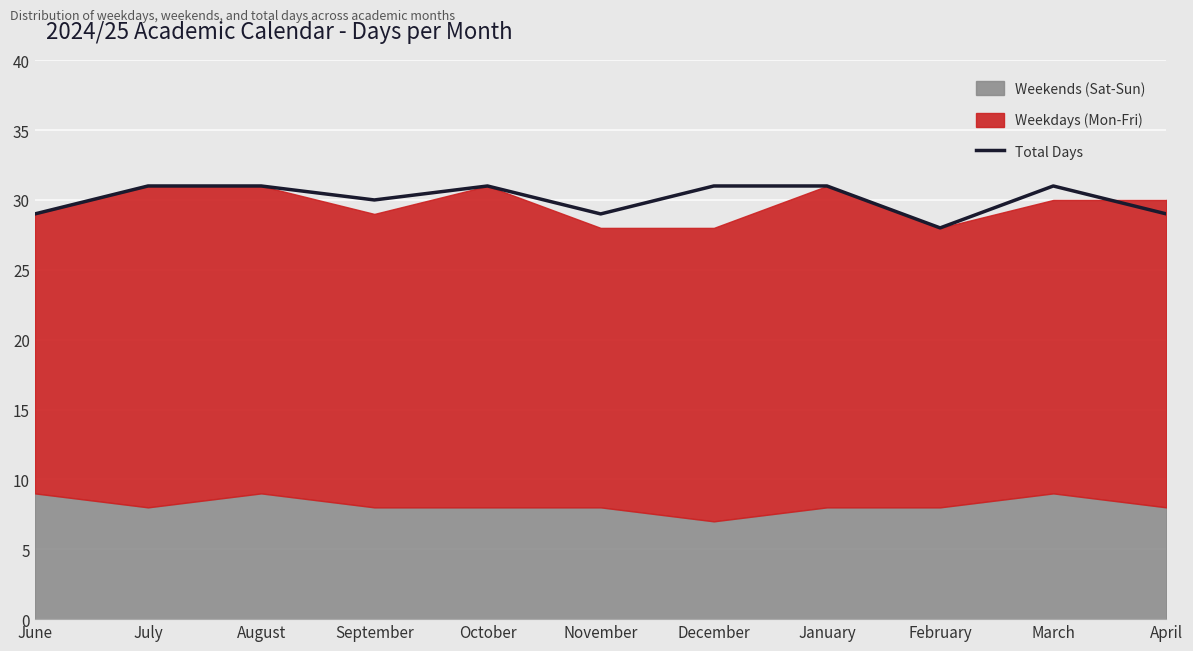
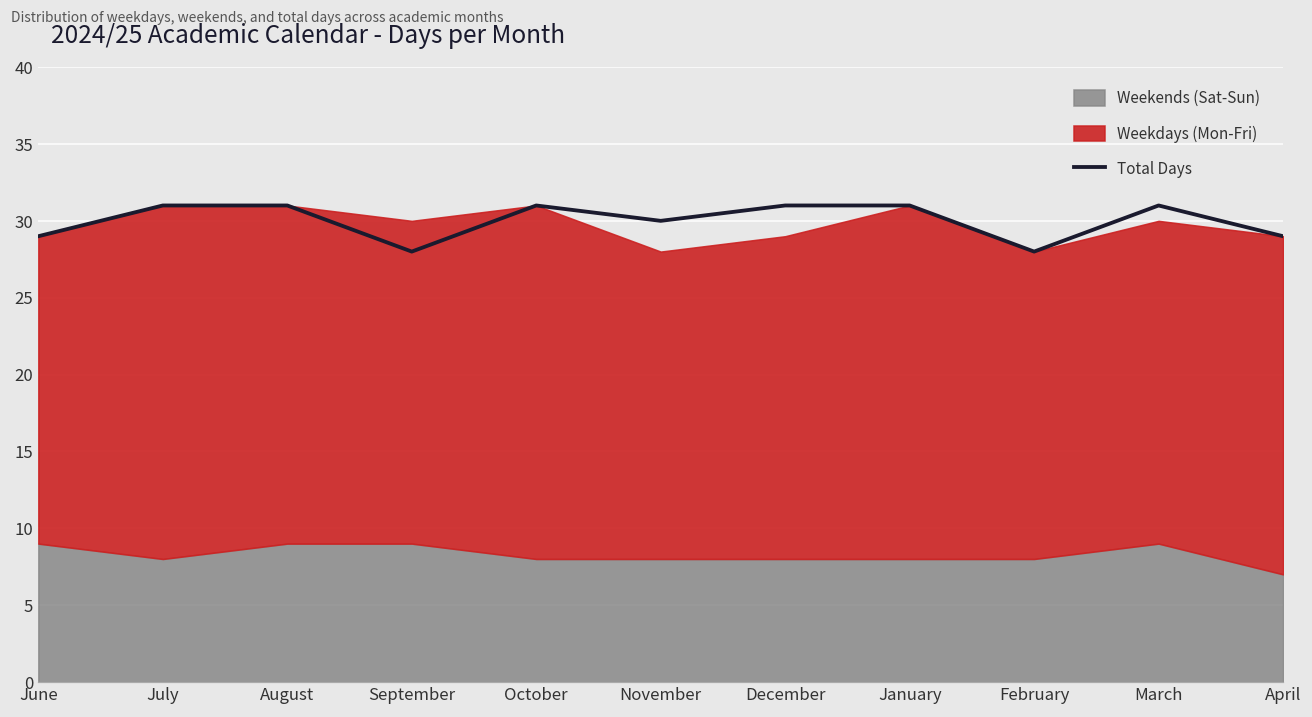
Total Days, September: 30 -> 28
Weekends (Sat-Sun), September: 8 -> 9
Total Days, November: 29 -> 30
Weekends (Sat-Sun), December: 7 -> 8
Weekends (Sat-Sun), April: 8 -> 7
